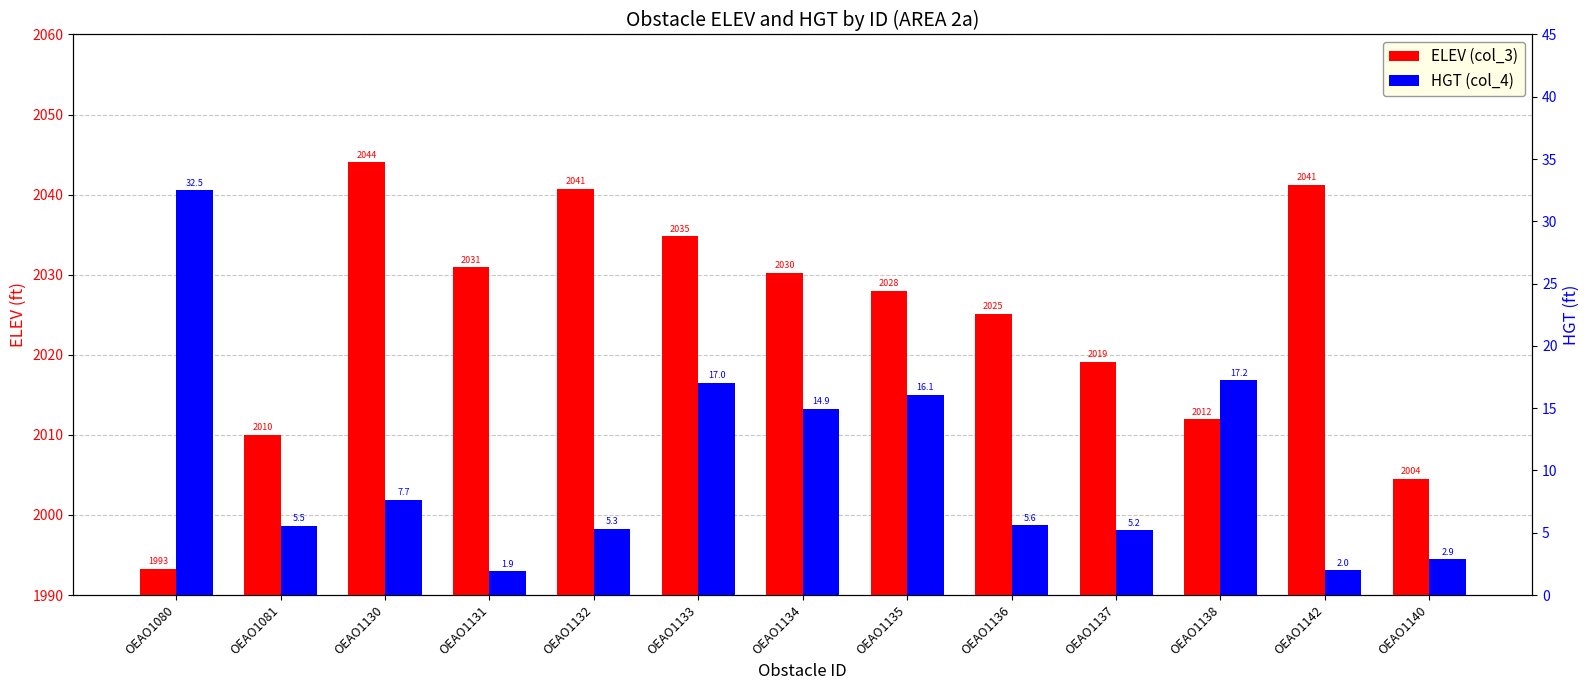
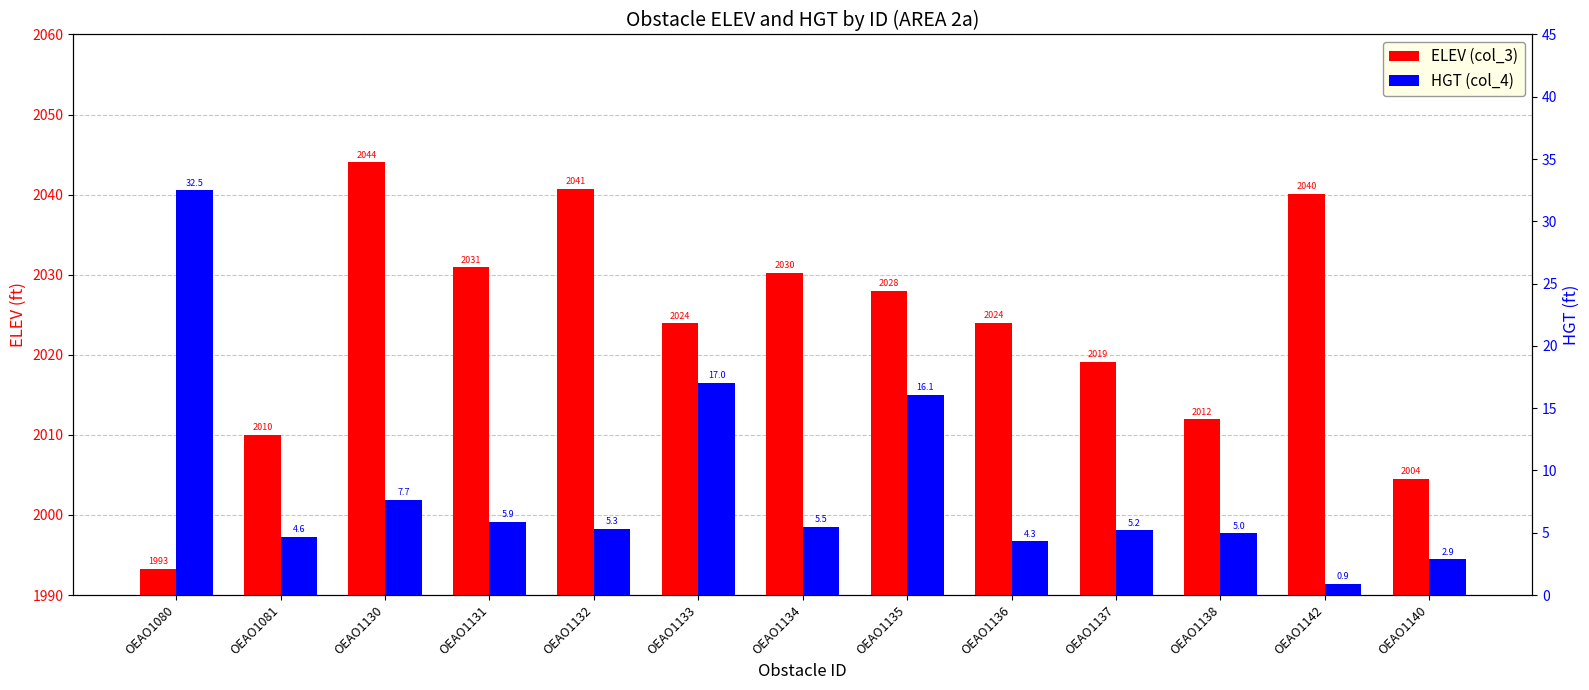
ELEV (col_3), OEAO1133: 2035 -> 2024
ELEV (col_3), OEAO1136: 2025 -> 2024
ELEV (col_3), OEAO1142: 2041 -> 2040
HGT (col_4), OEAO1081: 5.5 -> 4.6
HGT (col_4), OEAO1131: 1.9 -> 5.9
HGT (col_4), OEAO1134: 14.9 -> 5.5
HGT (col_4), OEAO1136: 5.6 -> 4.3
HGT (col_4), OEAO1138: 17.2 -> 5.0
HGT (col_4), OEAO1142: 2.0 -> 0.9
